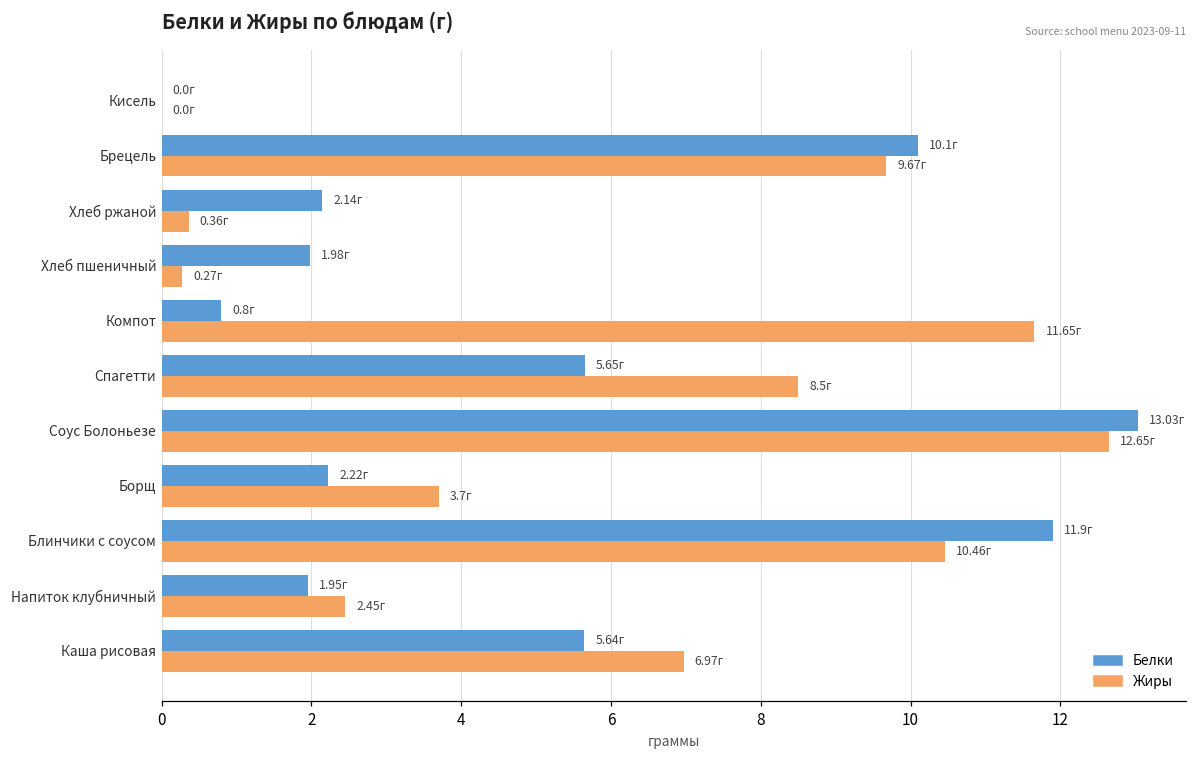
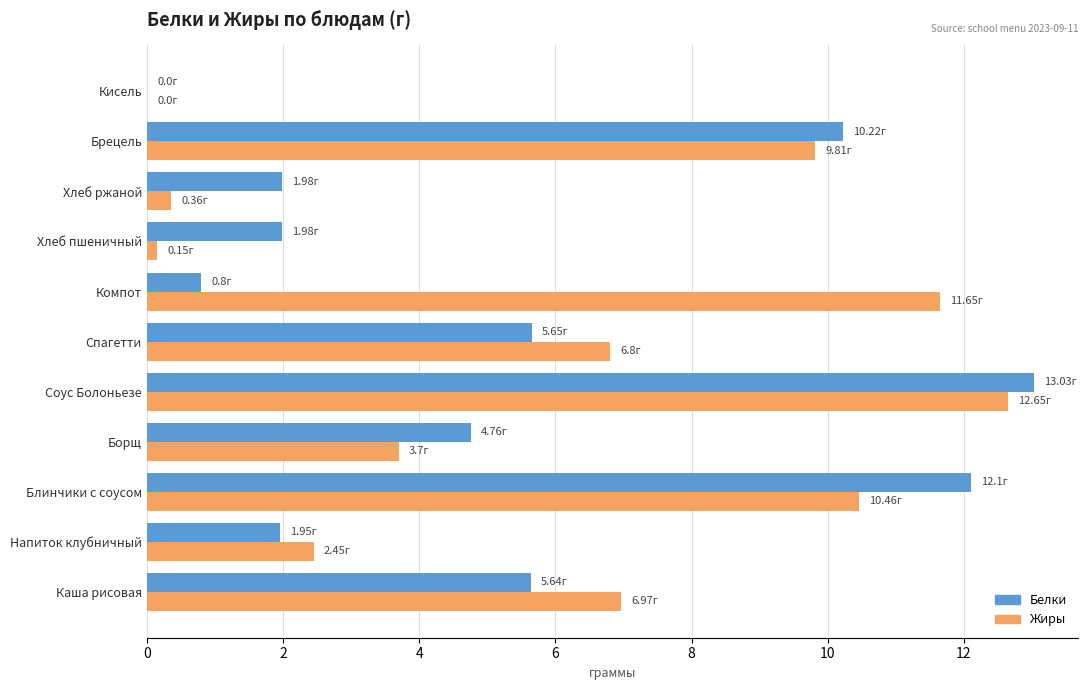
Белки, Брецель: 10.1г -> 10.22г
Жиры, Брецель: 9.67г -> 9.81г
Белки, Хлеб ржаной: 2.14г -> 1.98г
Жиры, Хлеб пшеничный: 0.27г -> 0.15г
Жиры, Спагетти: 8.5г -> 6.8г
Белки, Борщ: 2.22г -> 4.76г
Белки, Блинчики с соусом: 11.9г -> 12.1г
